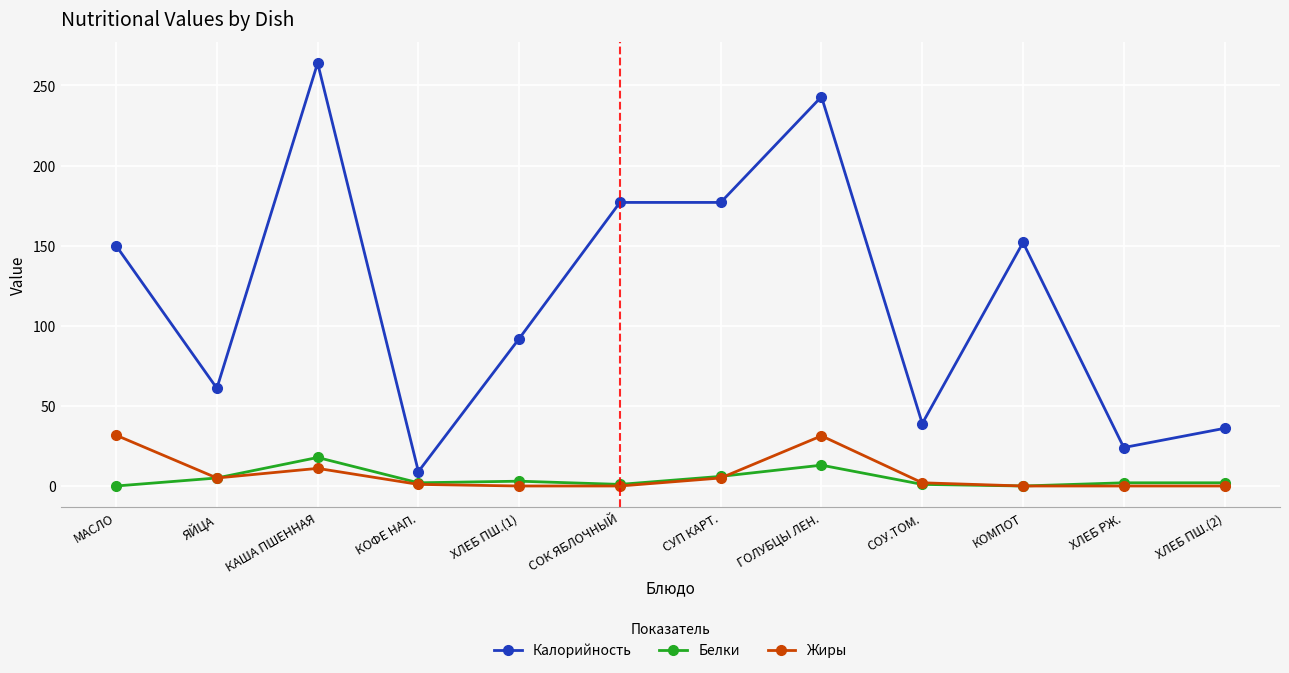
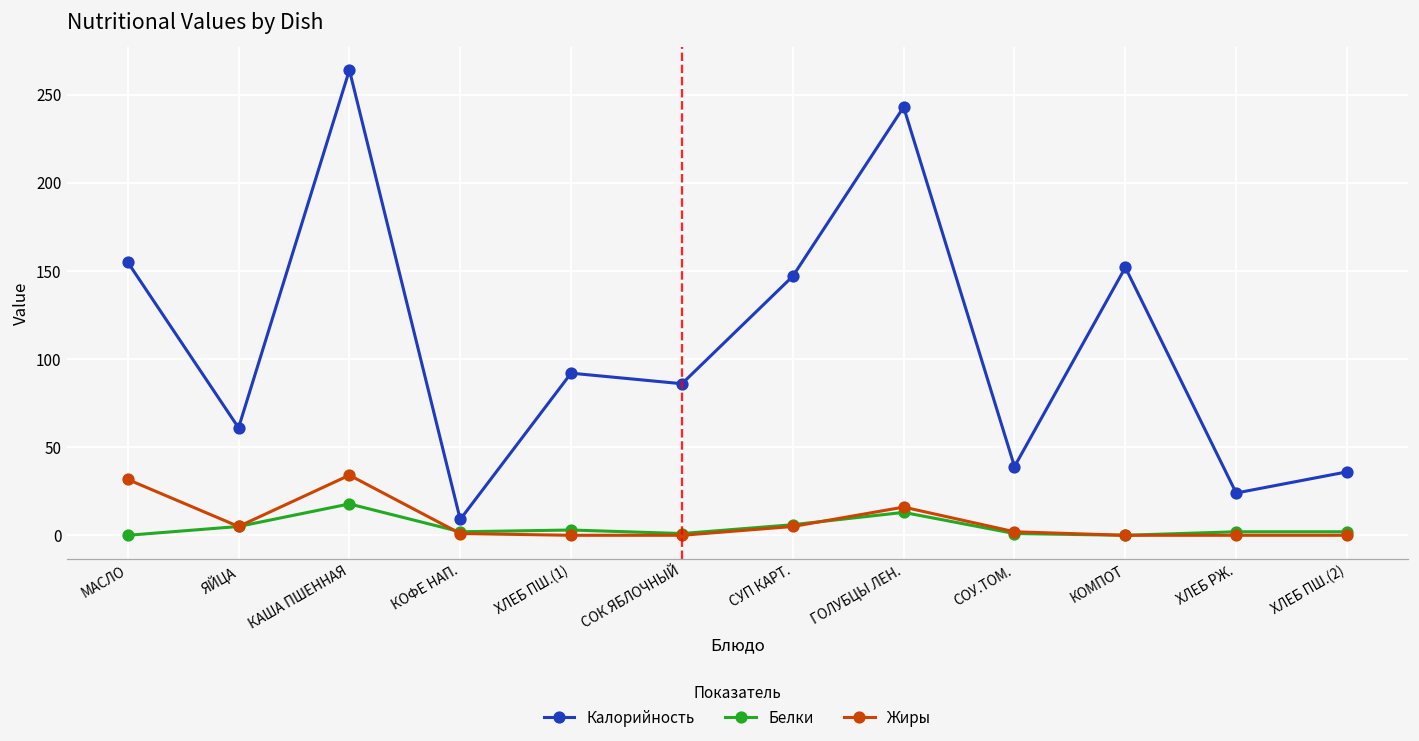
Калорийность, МАСЛО: 150 -> 155
Жиры, КАША ПШЕННАЯ: 11 -> 34
Калорийность, СОК ЯБЛОЧНЫЙ: 177 -> 86
Калорийность, СУП КАРТ.: 177 -> 147
Жиры, ГОЛУБЦЫ ЛЕН.: 31 -> 16
